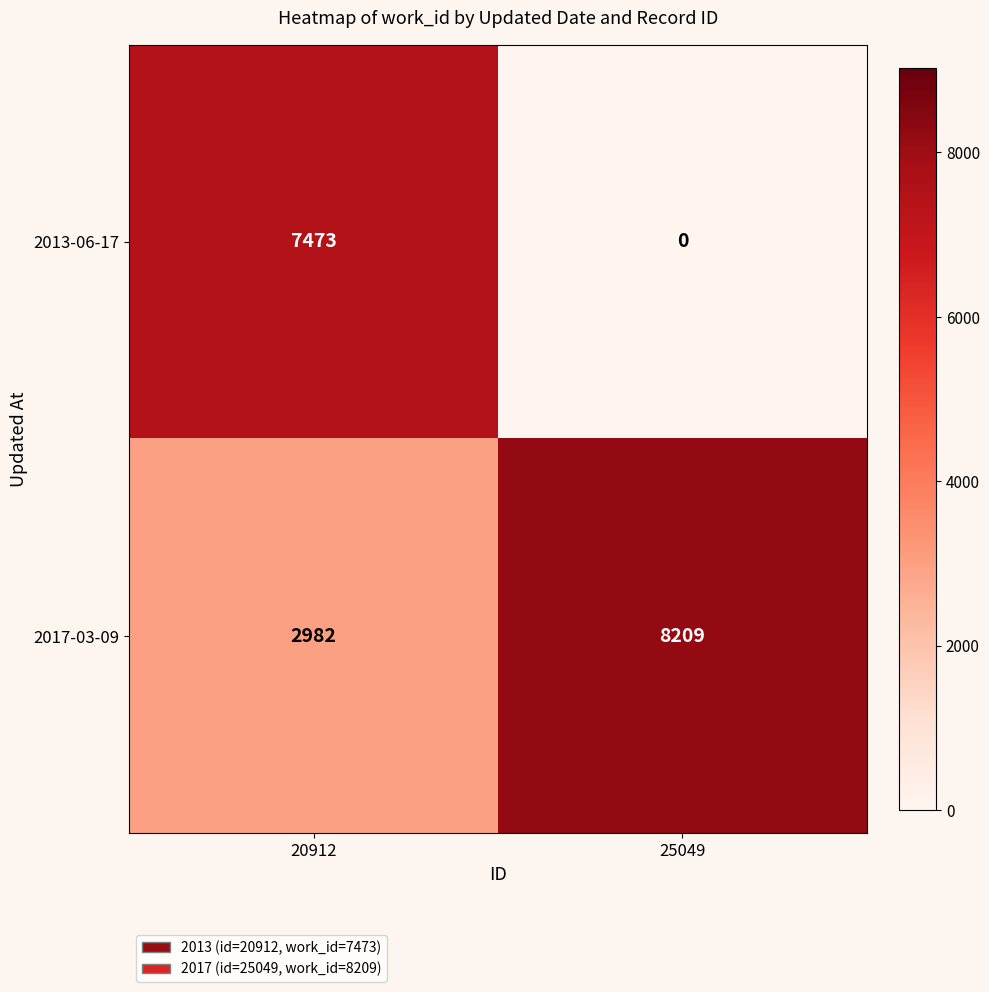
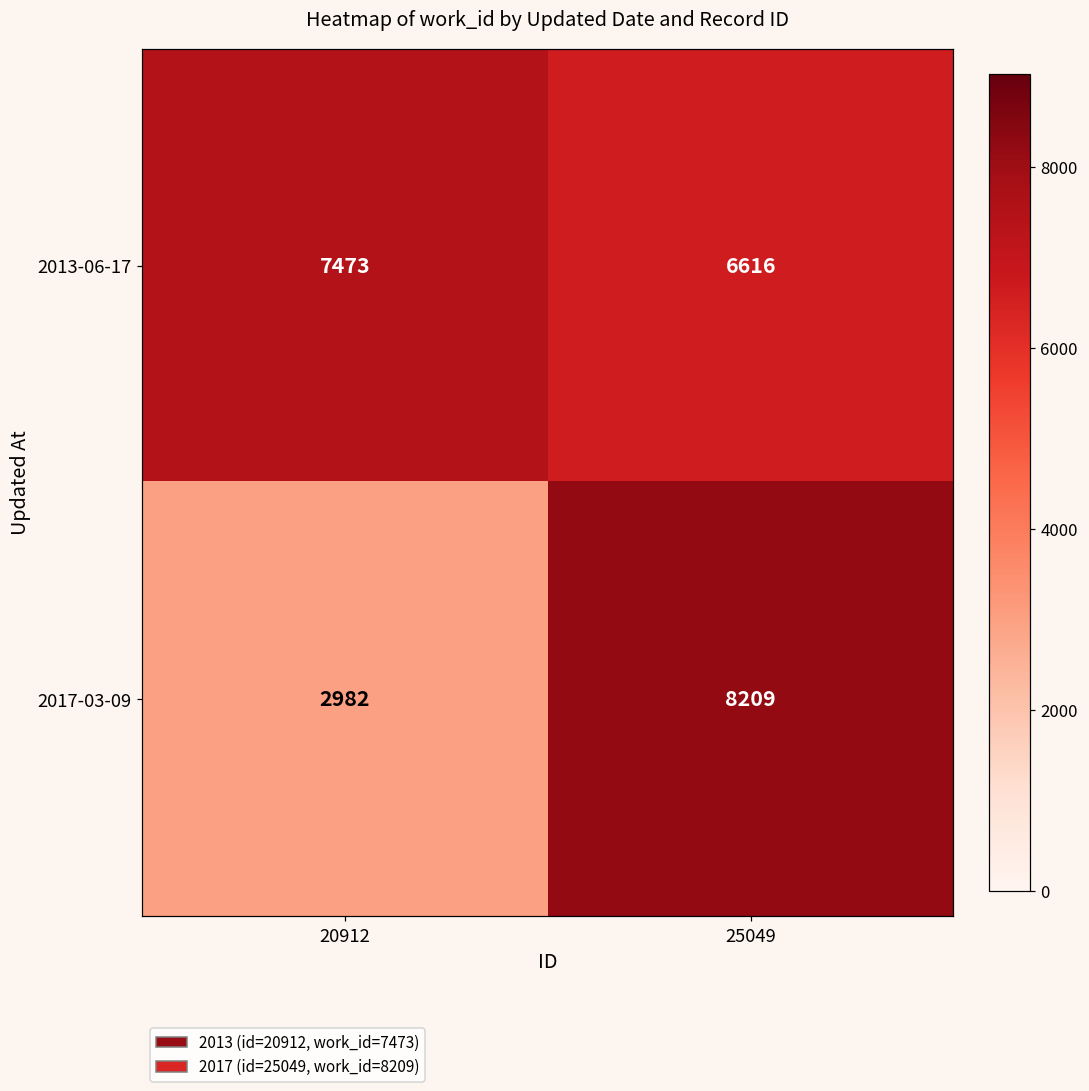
2013-06-17, 25049: 0 -> 6616
